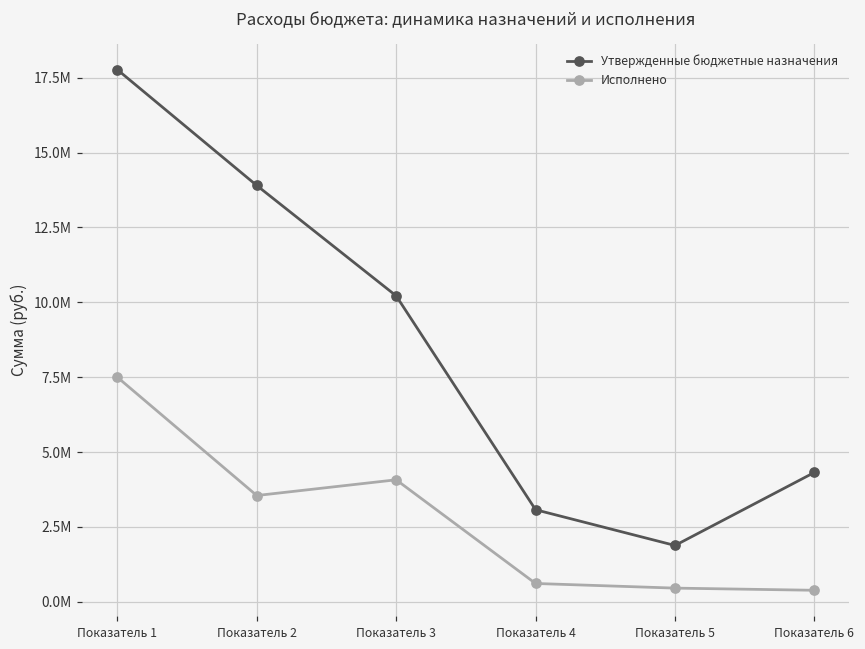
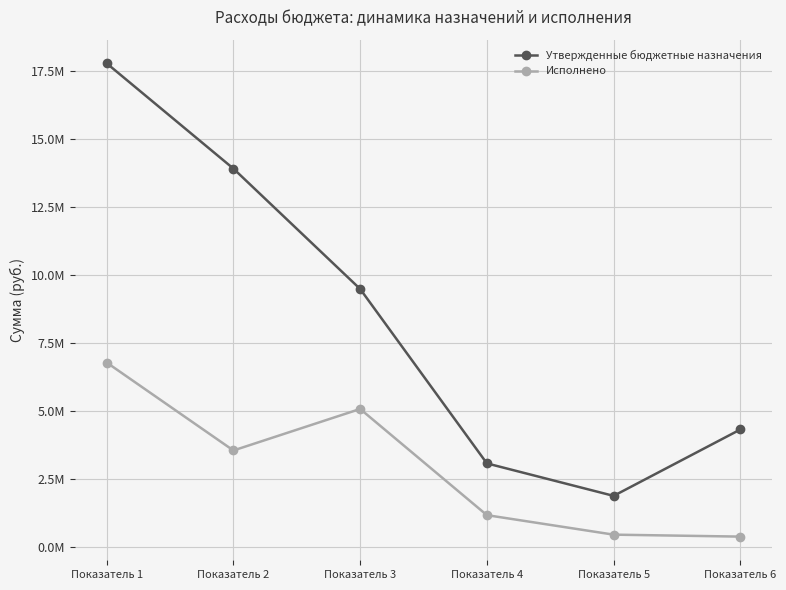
Исполнено, Показатель 1: 7500000 -> 6800000
Утвержденные бюджетные назначения, Показатель 3: 10200000 -> 9500000
Исполнено, Показатель 3: 4100000 -> 5100000
Исполнено, Показатель 4: 600000 -> 1200000
